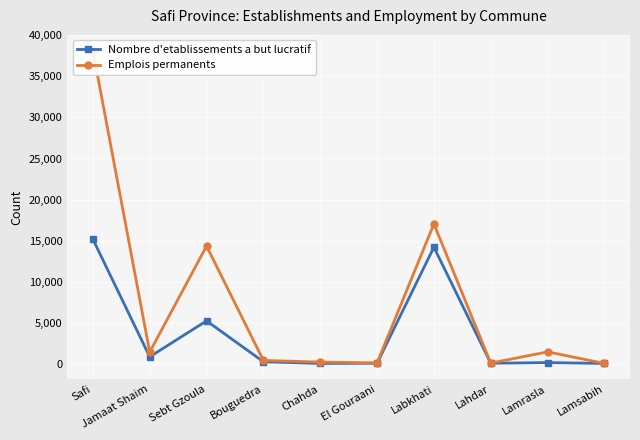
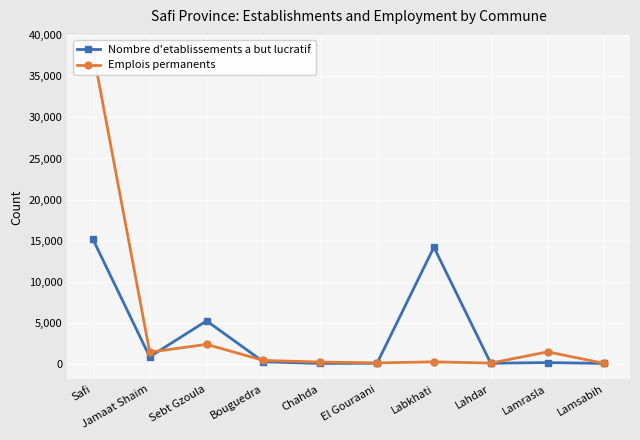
Emplois permanents, Sebt Gzoula: 14,000 -> 2,000
Emplois permanents, Labkhati: 17,000 -> 0
